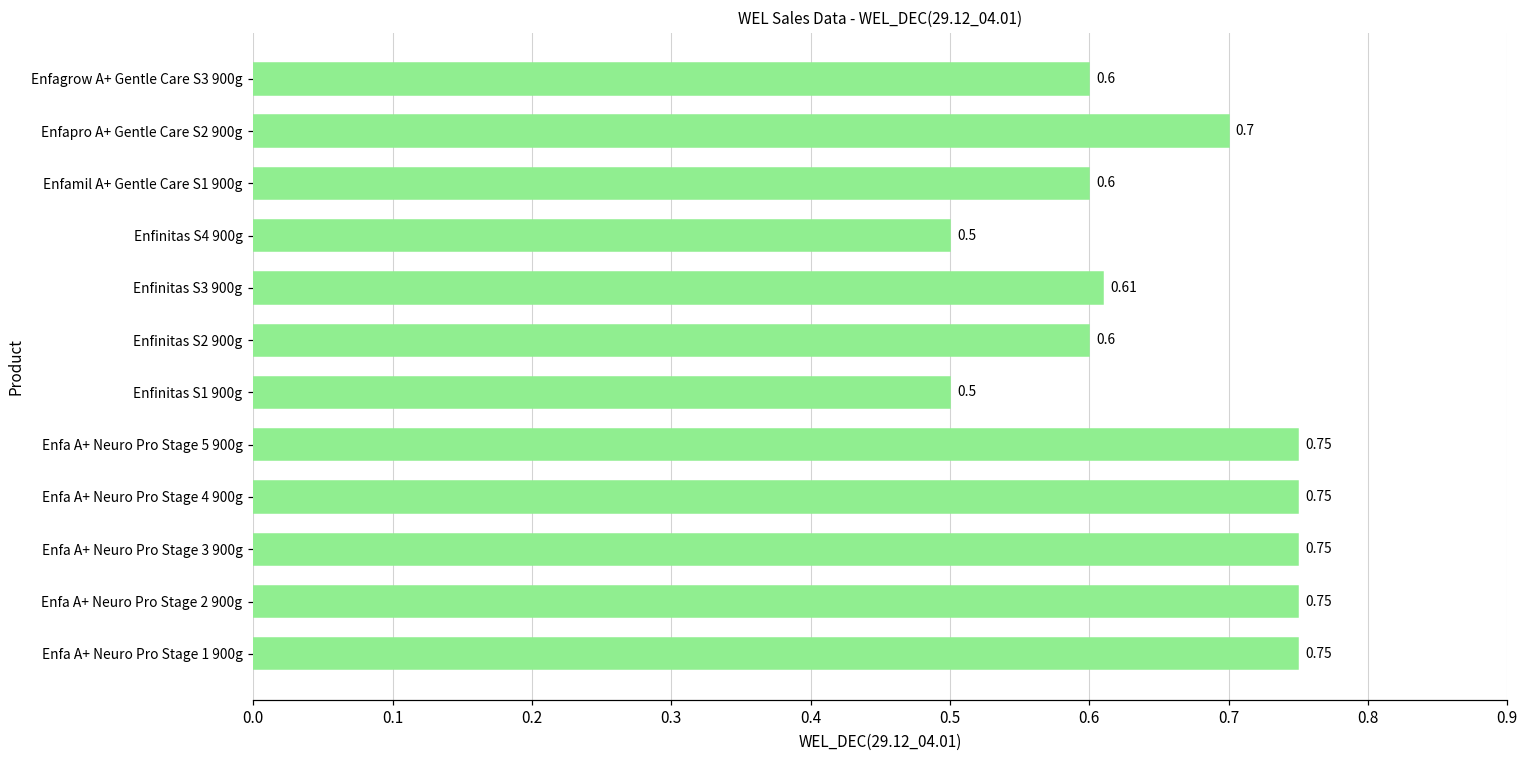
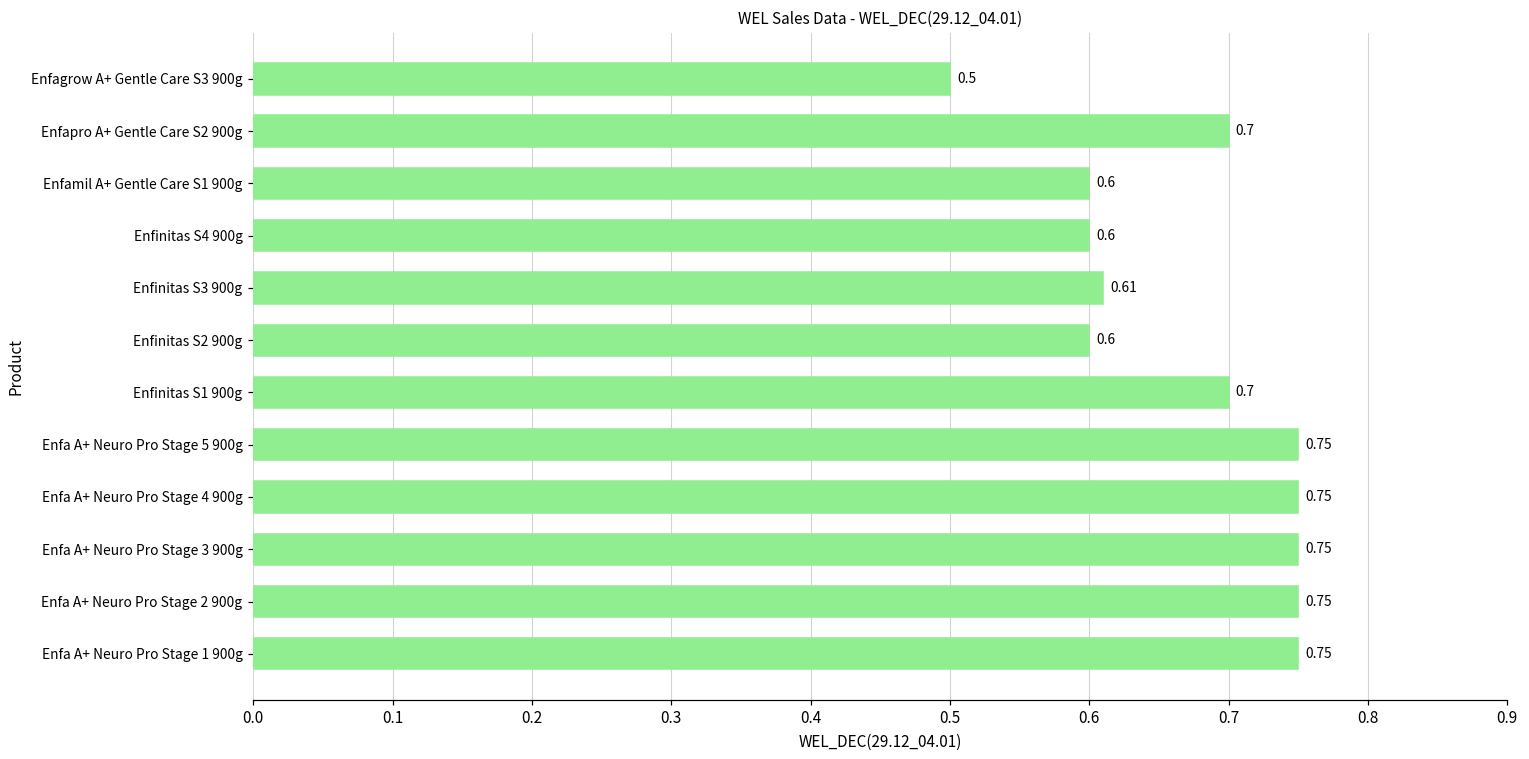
Enfagrow A+ Gentle Care S3 900g: 0.6 -> 0.5
Enfinitas S4 900g: 0.5 -> 0.6
Enfinitas S1 900g: 0.5 -> 0.7
